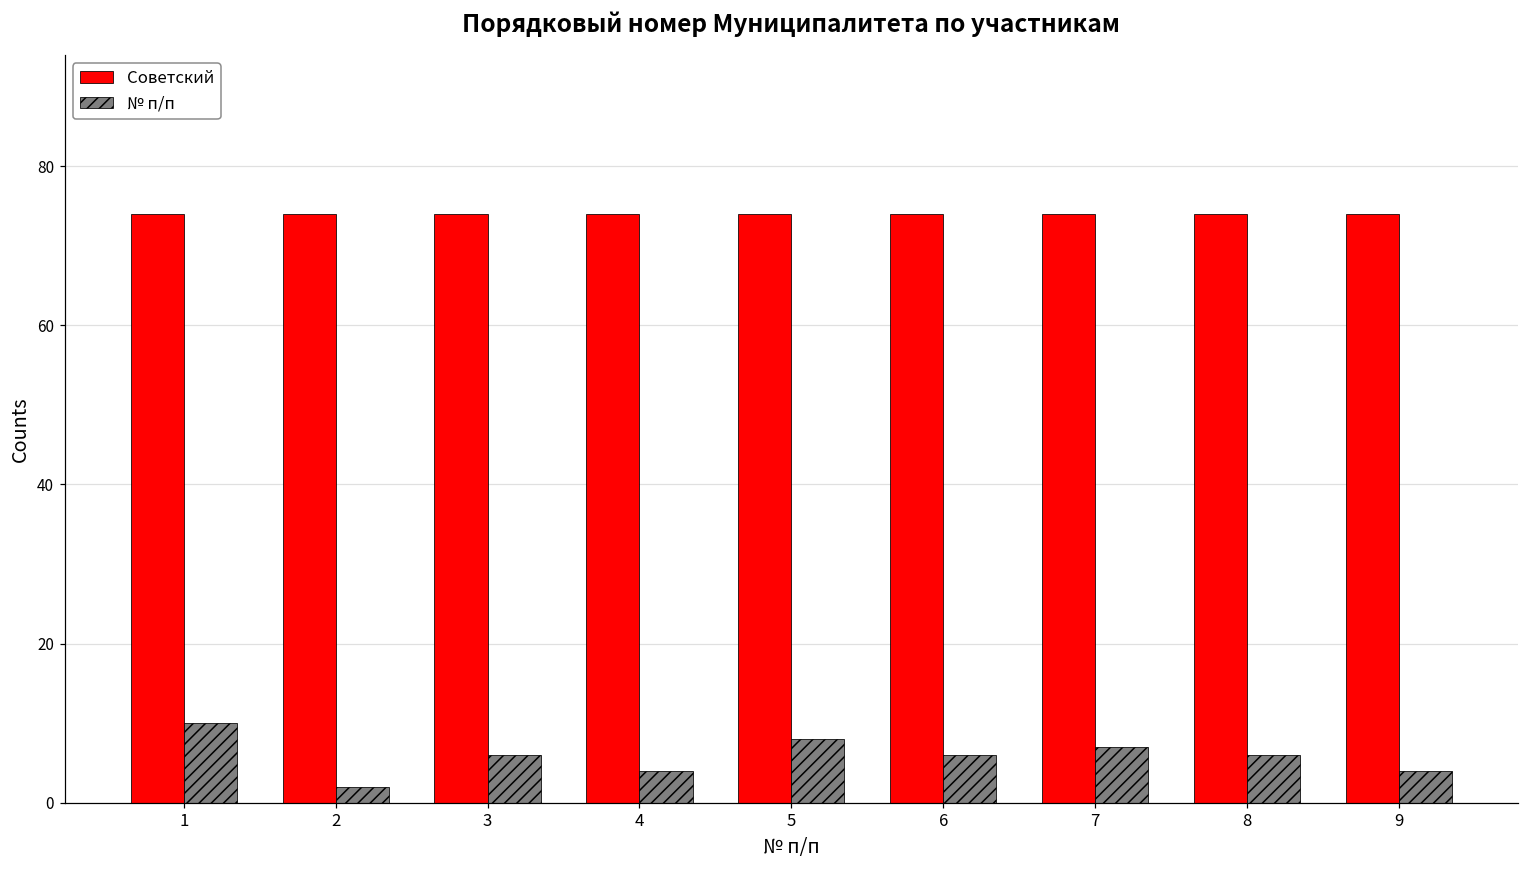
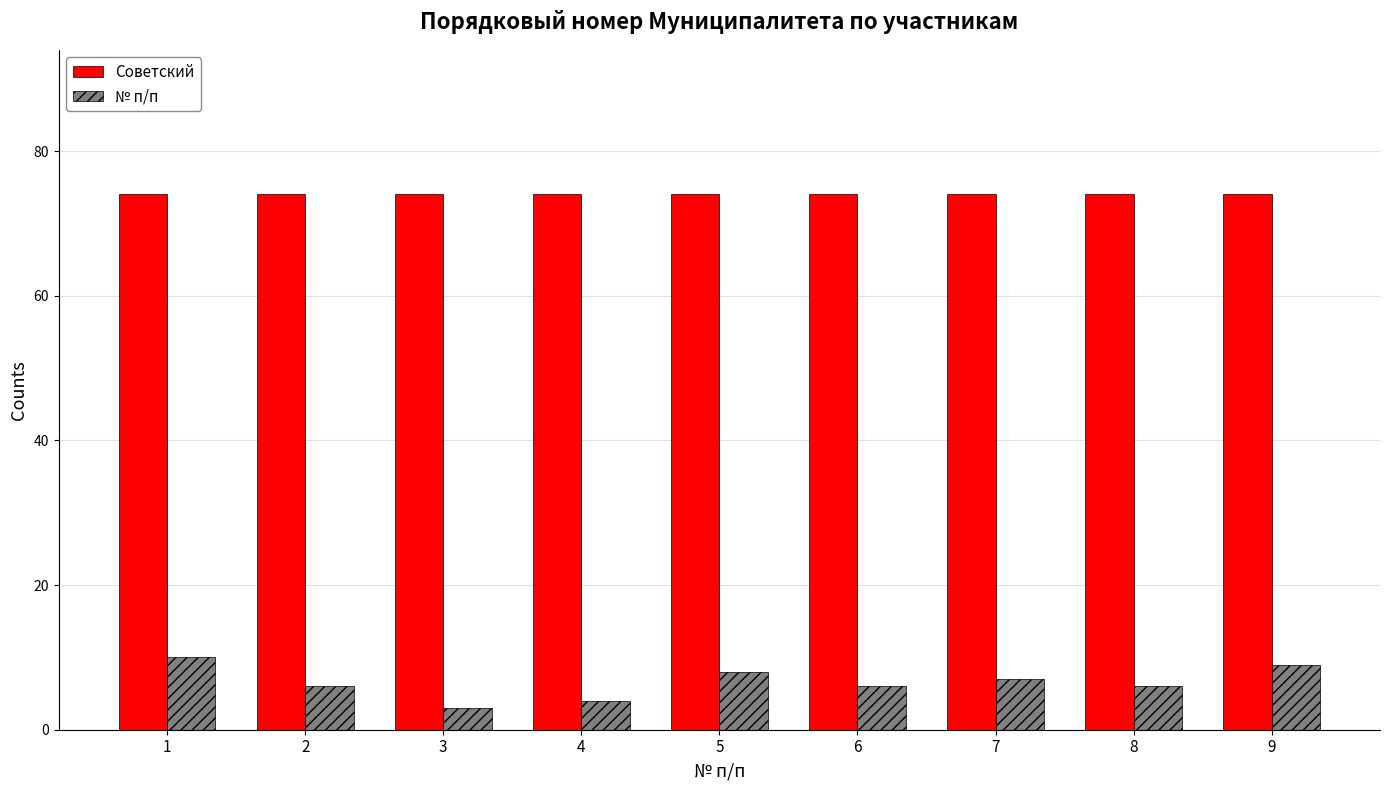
№ п/п, 2: 2 -> 6
№ п/п, 3: 6 -> 3
№ п/п, 9: 4 -> 9
